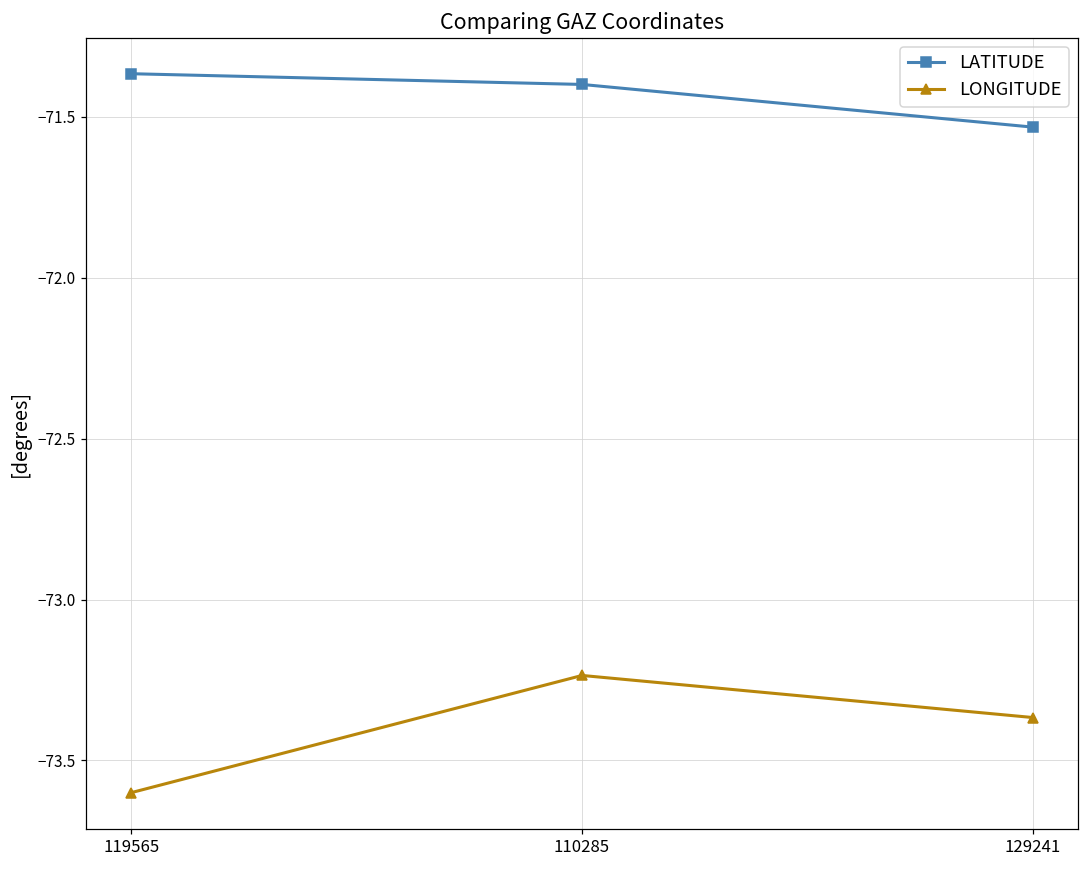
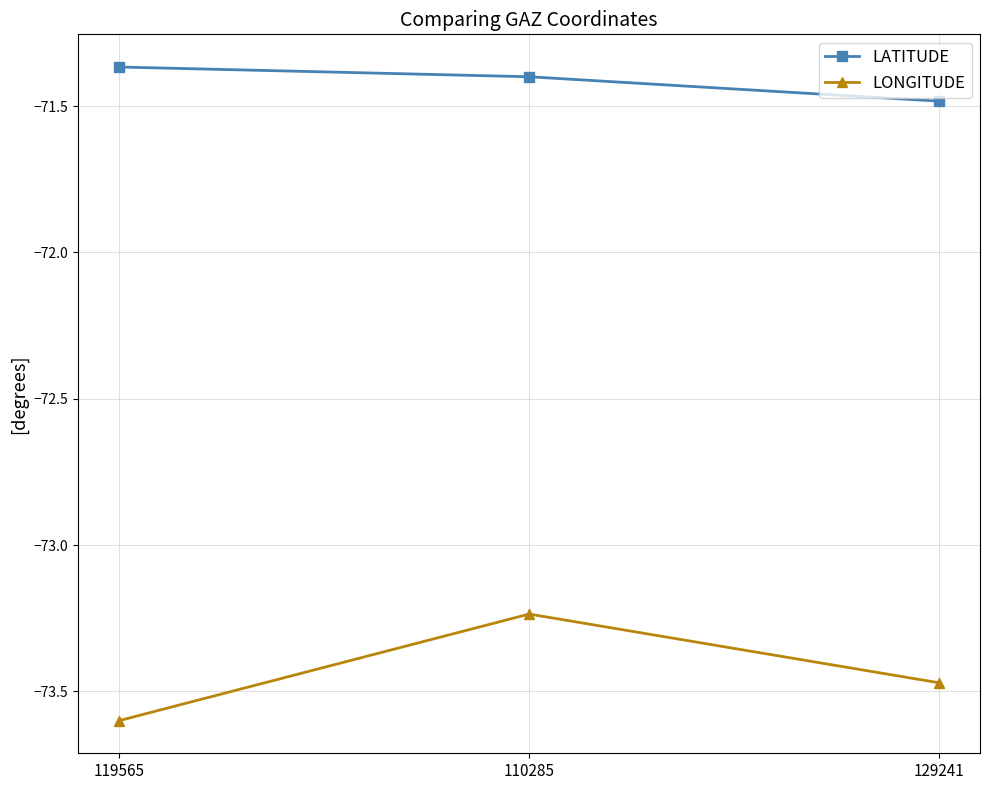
LATITUDE, 129241: -71.53 -> -71.48
LONGITUDE, 129241: -73.37 -> -73.47
